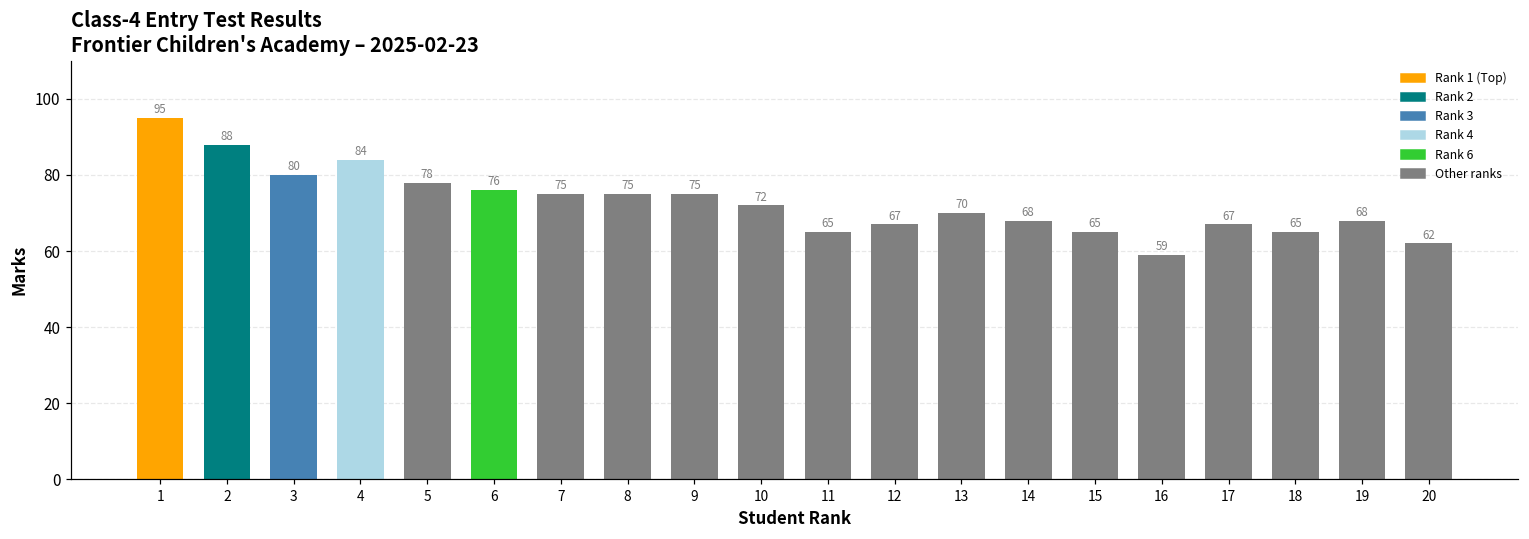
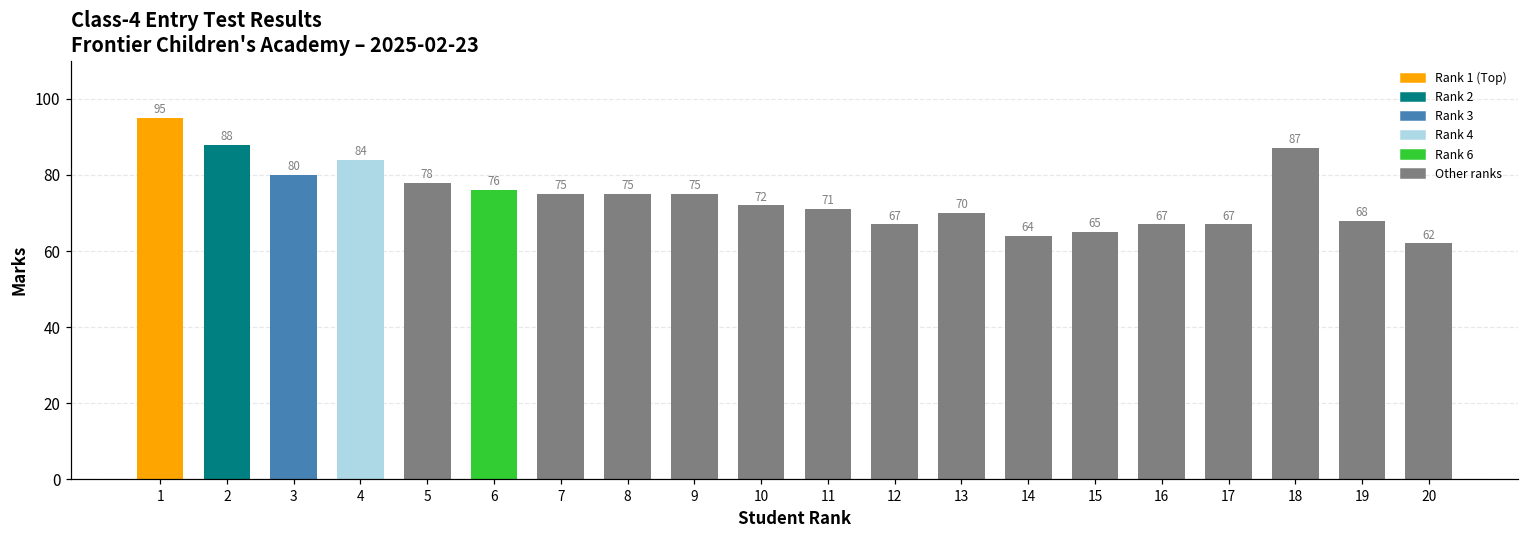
11: 65 -> 71
14: 68 -> 64
16: 59 -> 67
18: 65 -> 87
